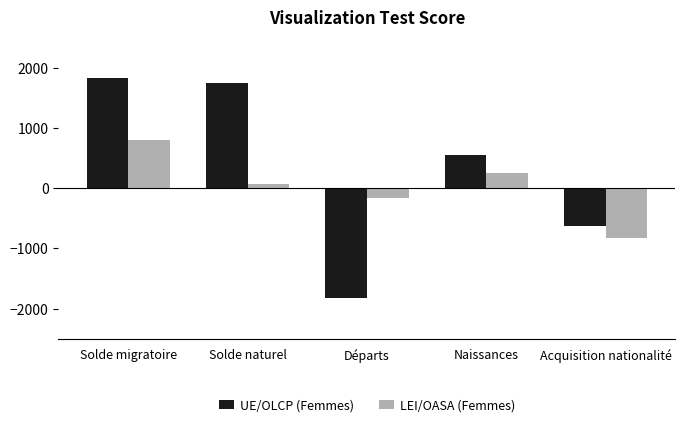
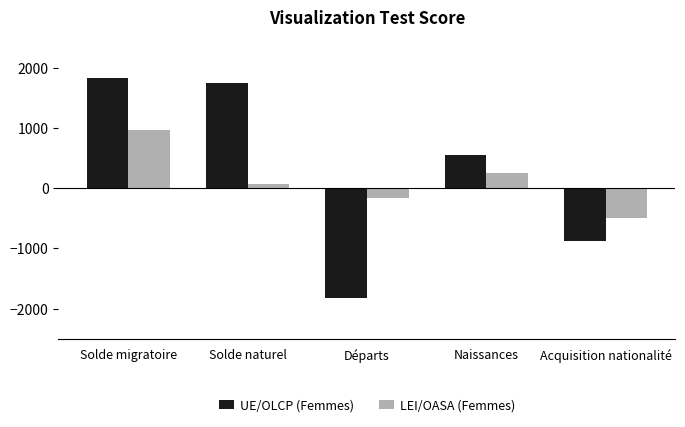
LEI/OASA (Femmes), Solde migratoire: 800 -> 1000
UE/OLCP (Femmes), Acquisition nationalité: -600 -> -900
LEI/OASA (Femmes), Acquisition nationalité: -800 -> -500
